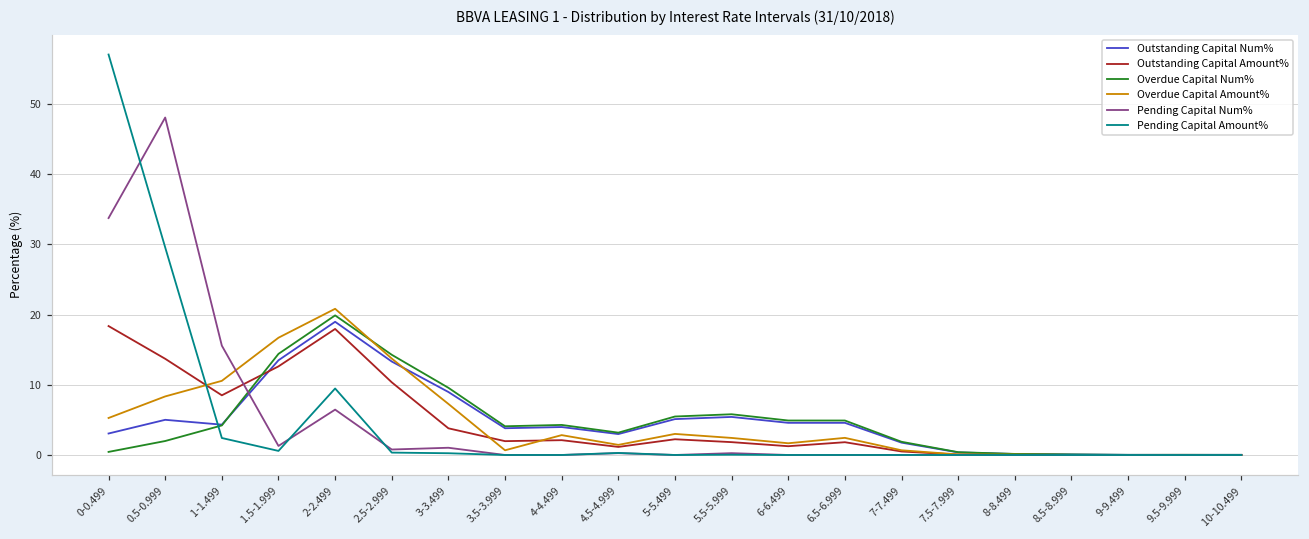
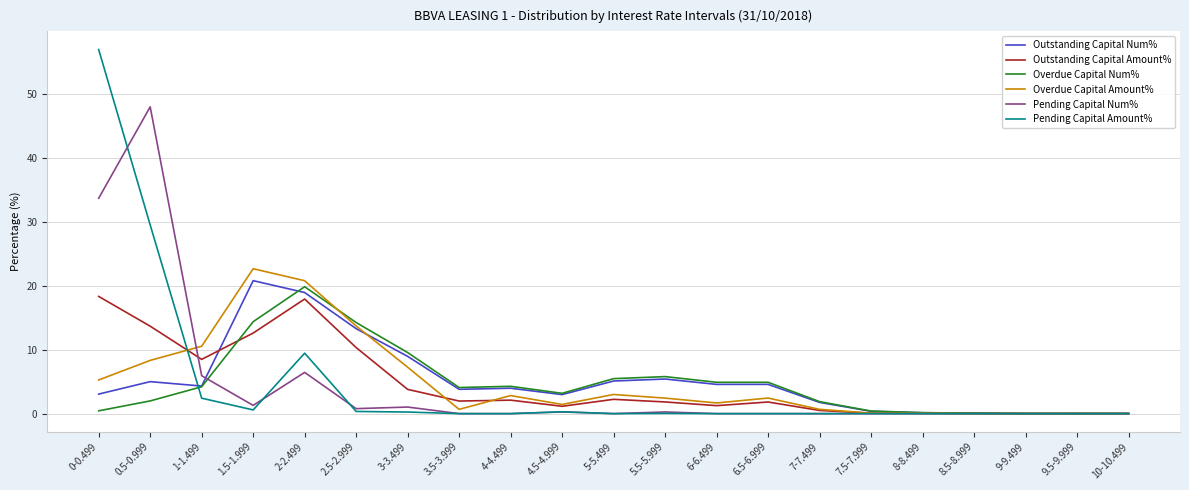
Pending Capital Num%, 1-1.499: 16 -> 6
Outstanding Capital Num%, 1.5-1.999: 13 -> 21
Overdue Capital Amount%, 1.5-1.999: 17 -> 23
